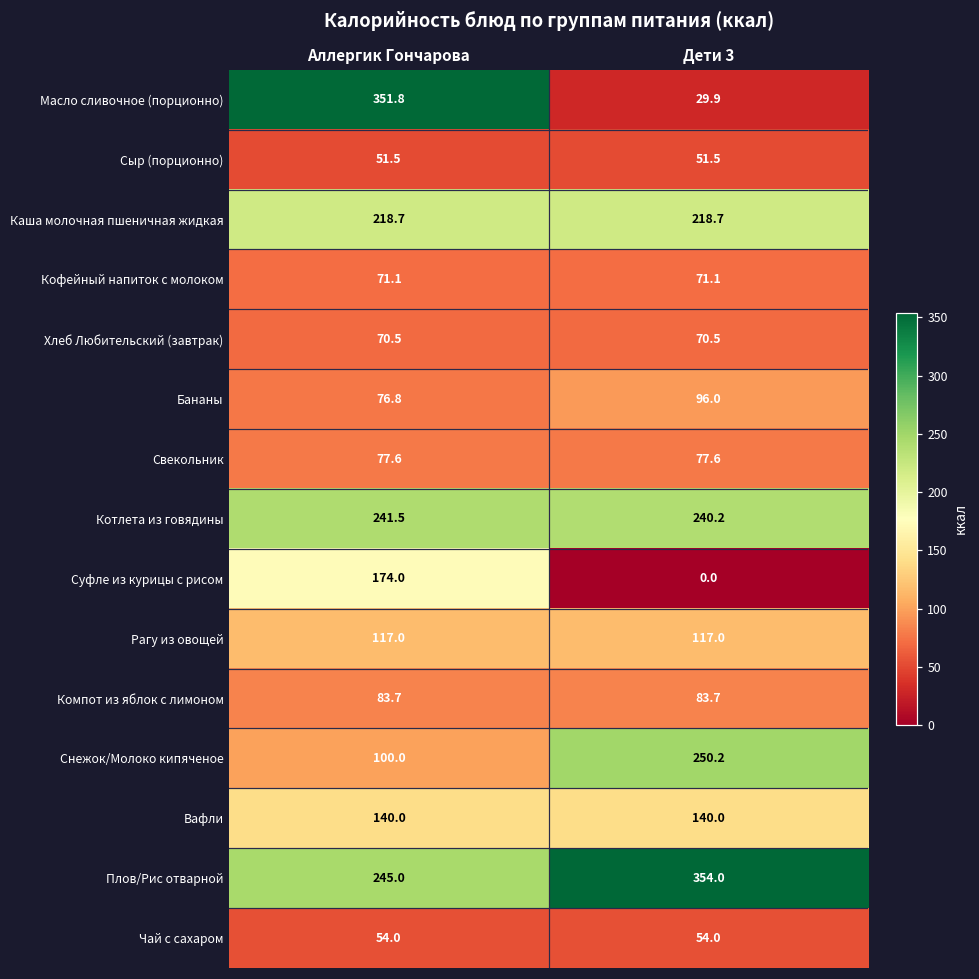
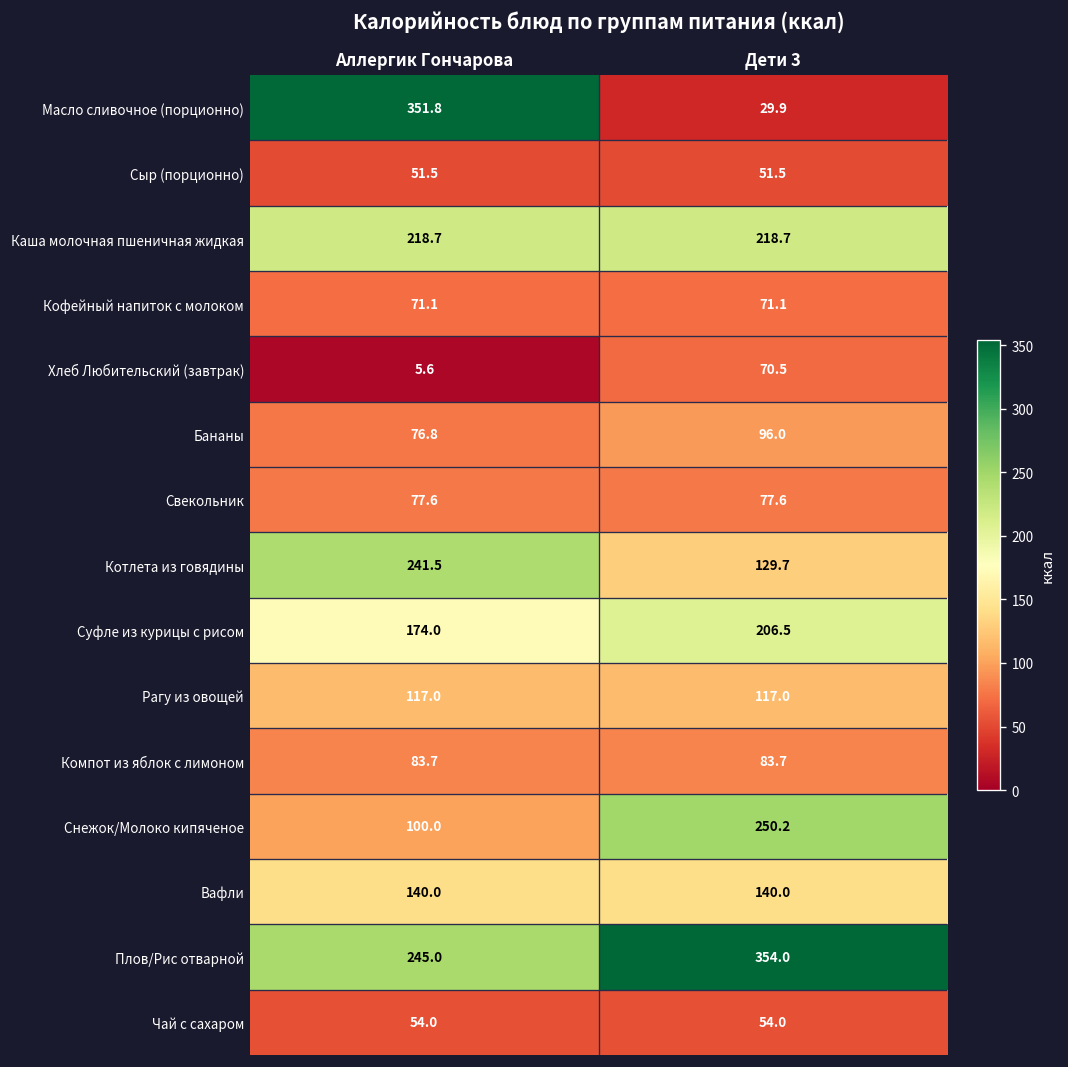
Хлеб Любительский (завтрак), Аллергик Гончарова: 70.5 -> 5.6
Котлета из говядины, Дети 3: 240.2 -> 129.7
Суфле из курицы с рисом, Дети 3: 0.0 -> 206.5
